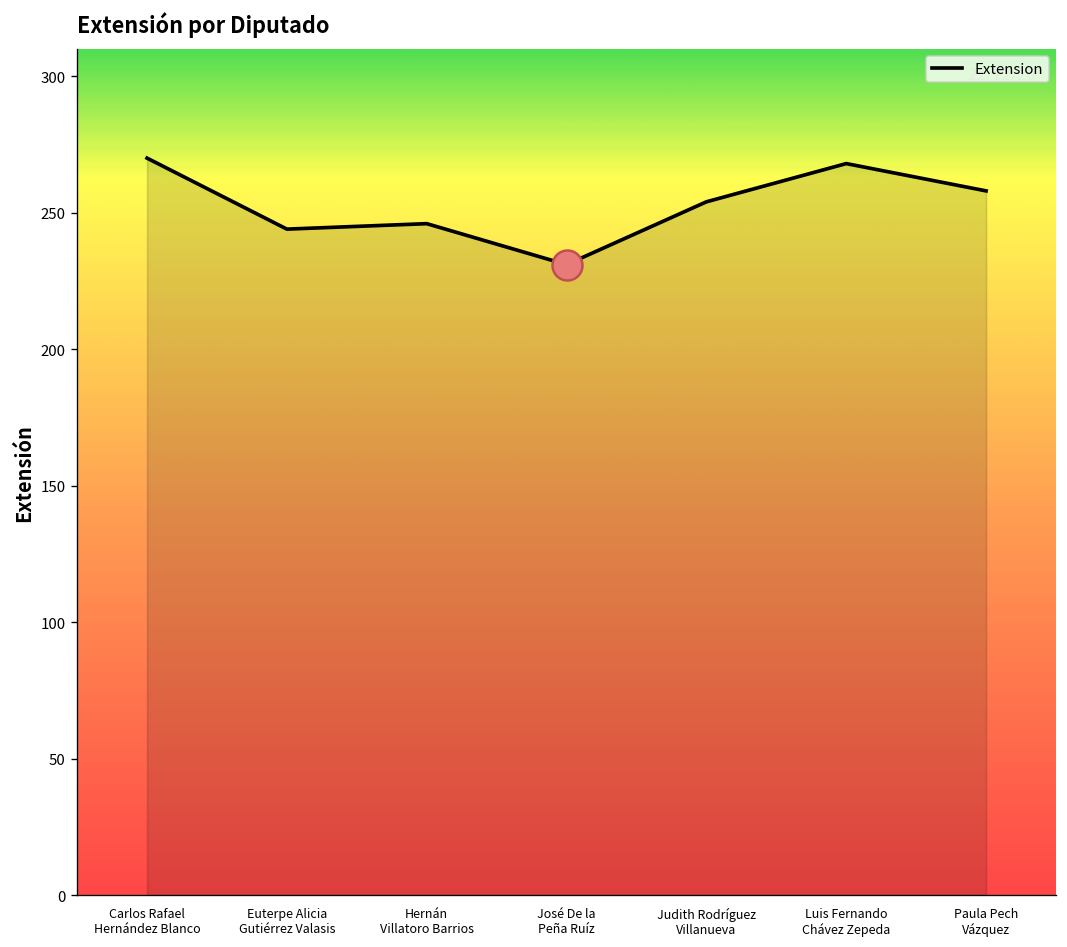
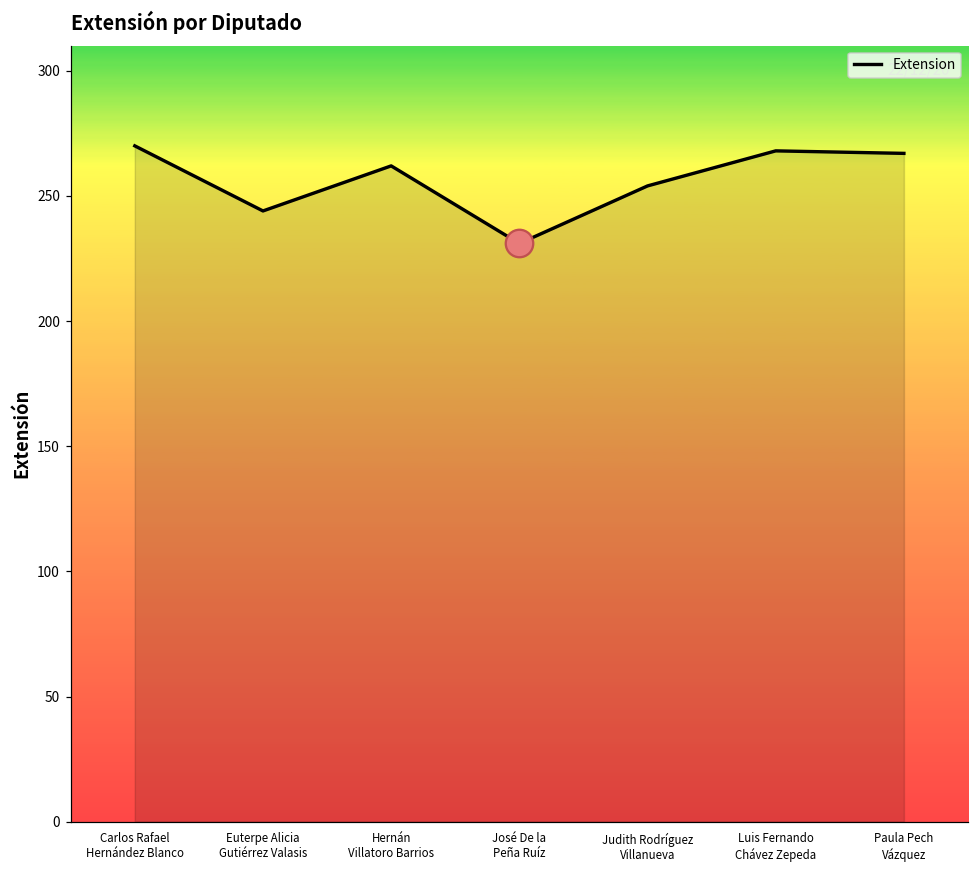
Extension, Hernán Villatoro Barrios: 246 -> 262
Extension, Paula Pech Vázquez: 258 -> 267
